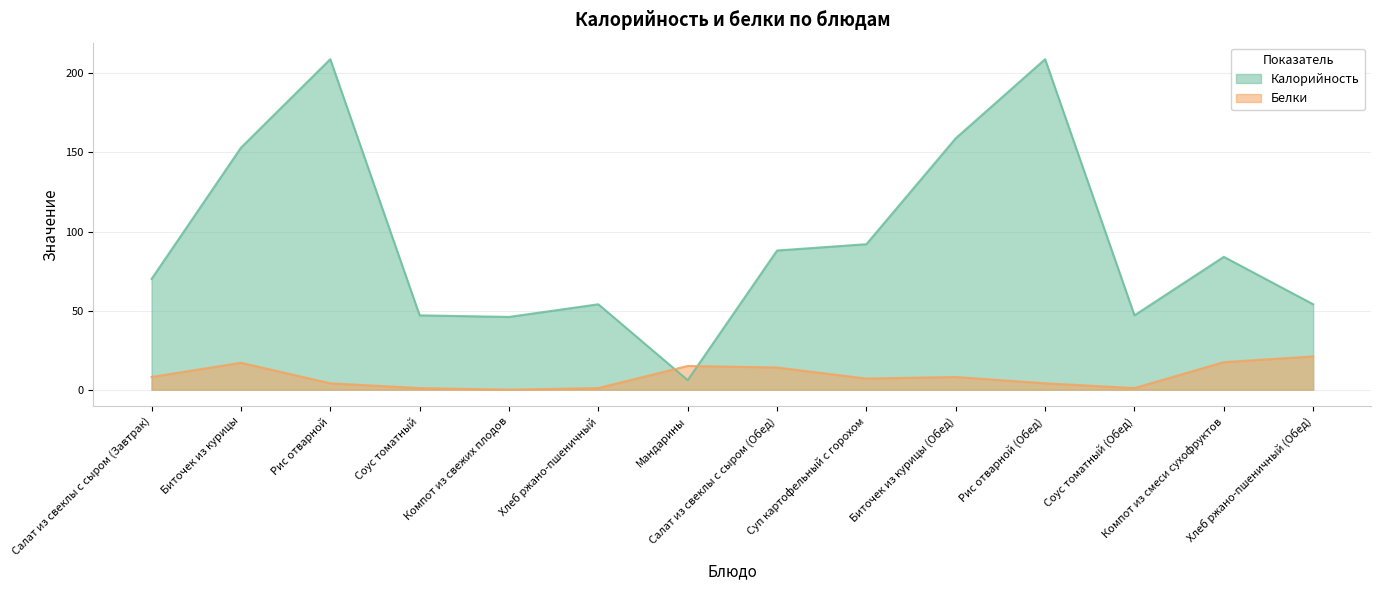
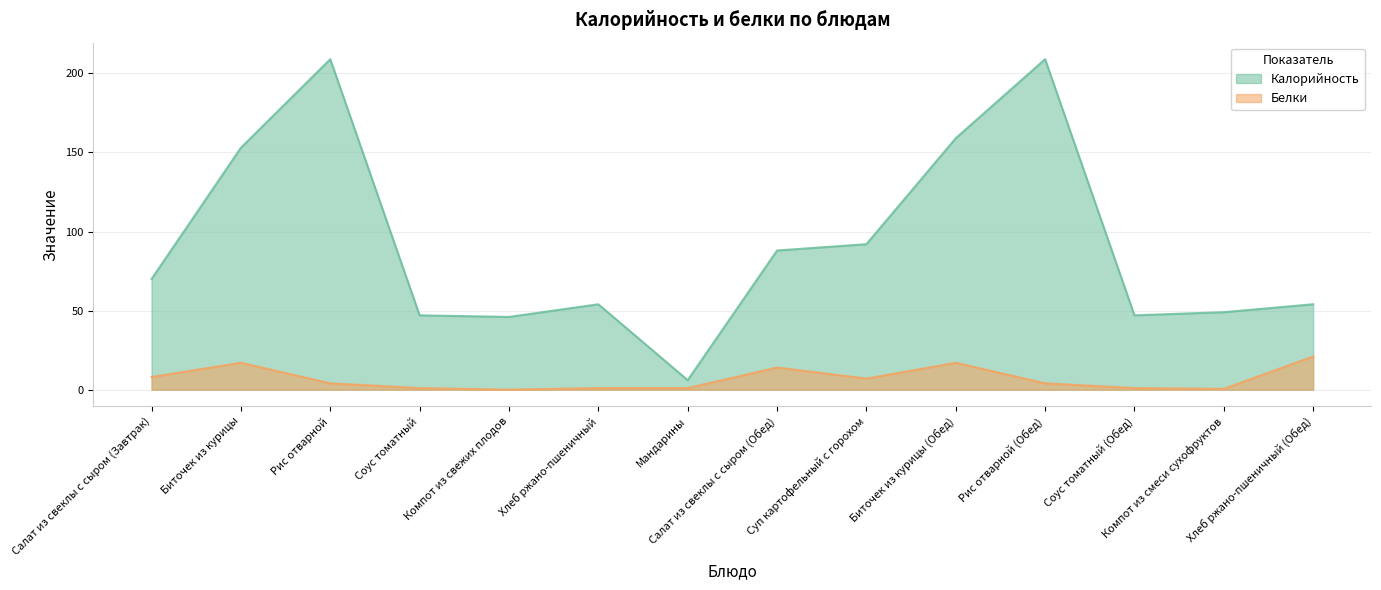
Белки, Мандарины: 15 -> 1
Белки, Биточек из курицы (Обед): 8 -> 17
Калорийность, Компот из смеси сухофруктов: 84 -> 49
Белки, Компот из смеси сухофруктов: 17 -> 1
